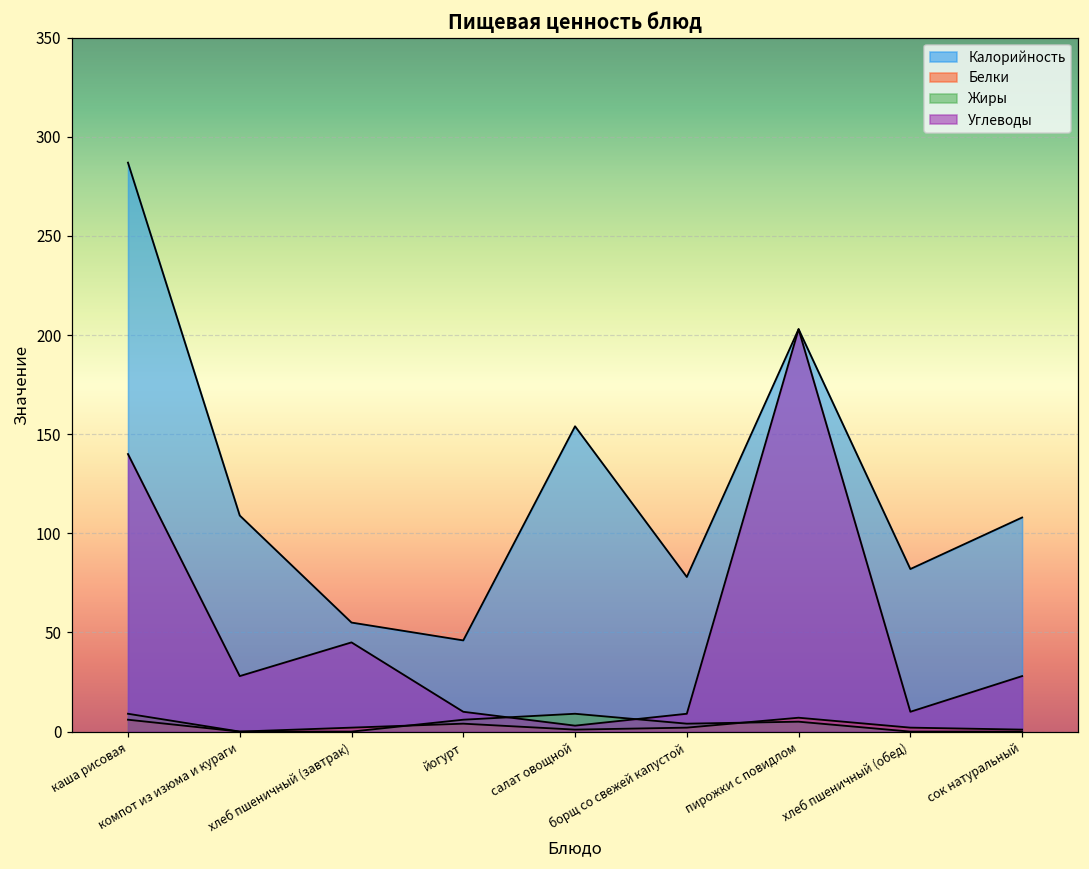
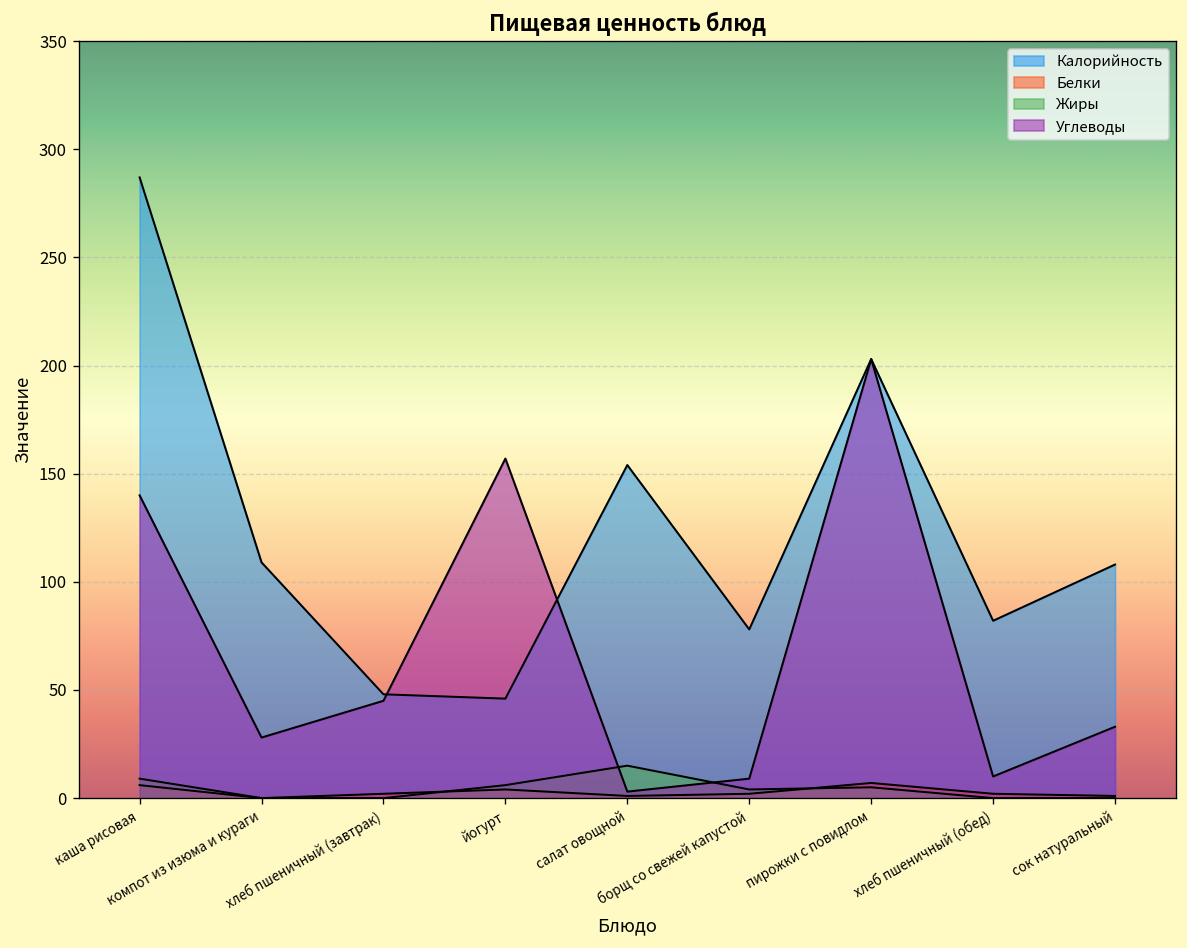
Калорийность, хлеб пшеничный (завтрак): 55 -> 48
Углеводы, йогурт: 10 -> 157
Жиры, салат овощной: 9 -> 15
Углеводы, сок натуральный: 28 -> 33
